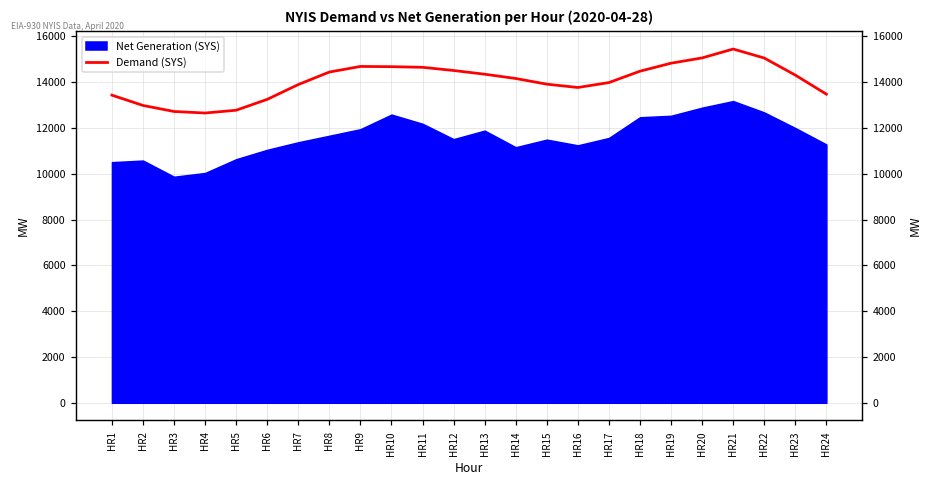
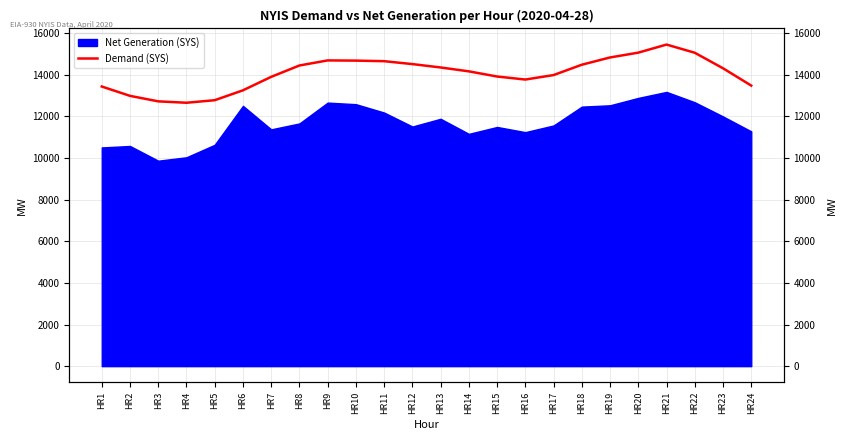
Net Generation (SYS), HR6: 11000 -> 12500
Net Generation (SYS), HR9: 11900 -> 12700
